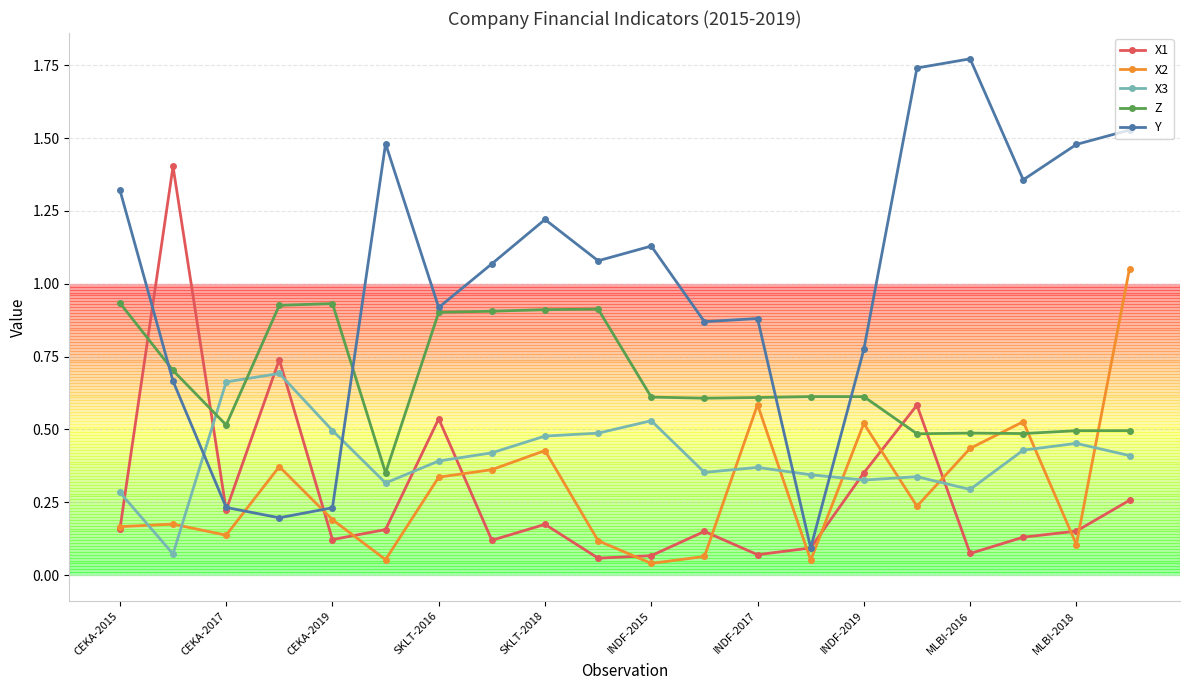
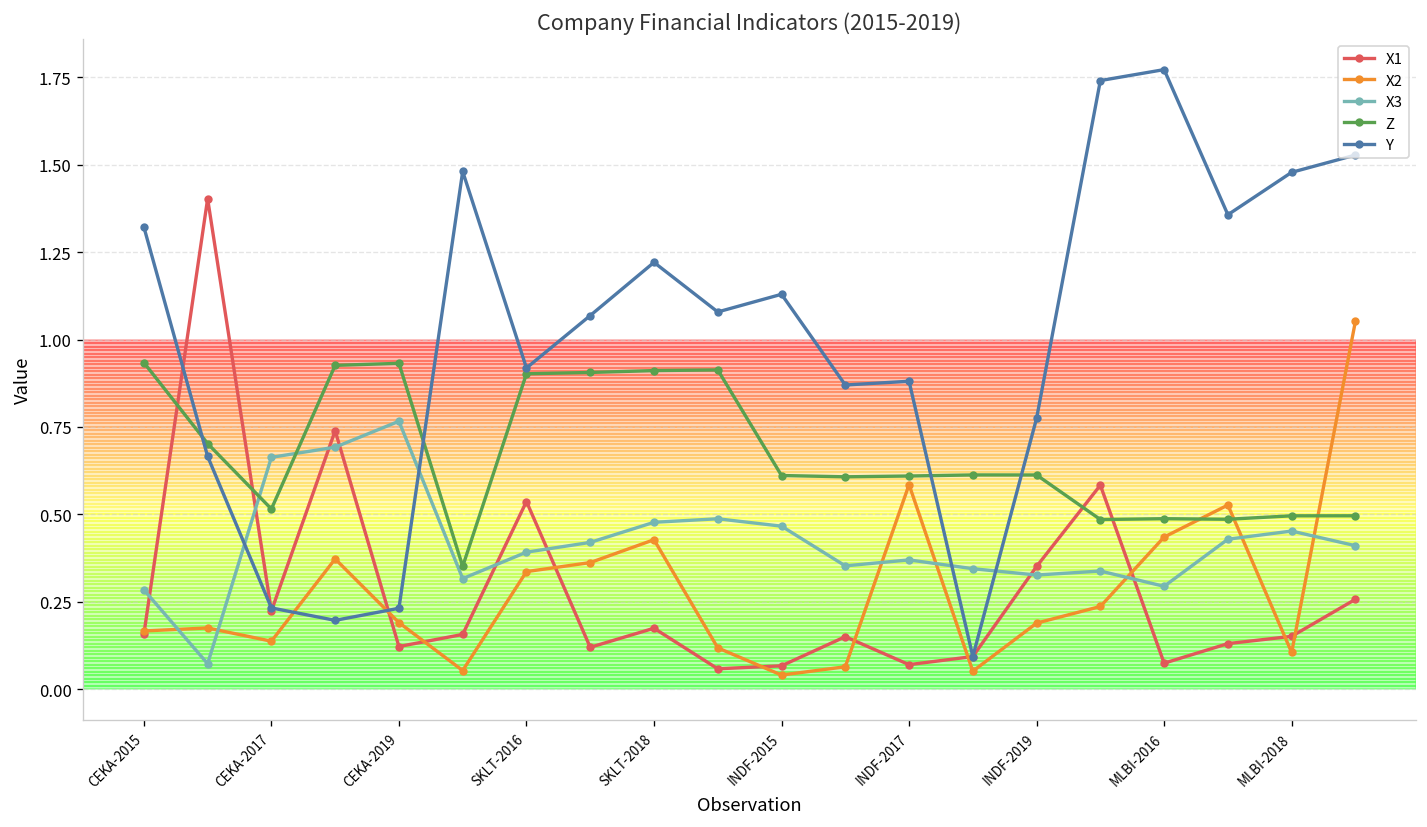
X3, CEKA-2019: 0.50 -> 0.77
X3, INDF-2015: 0.53 -> 0.47
X2, INDF-2019: 0.52 -> 0.19
